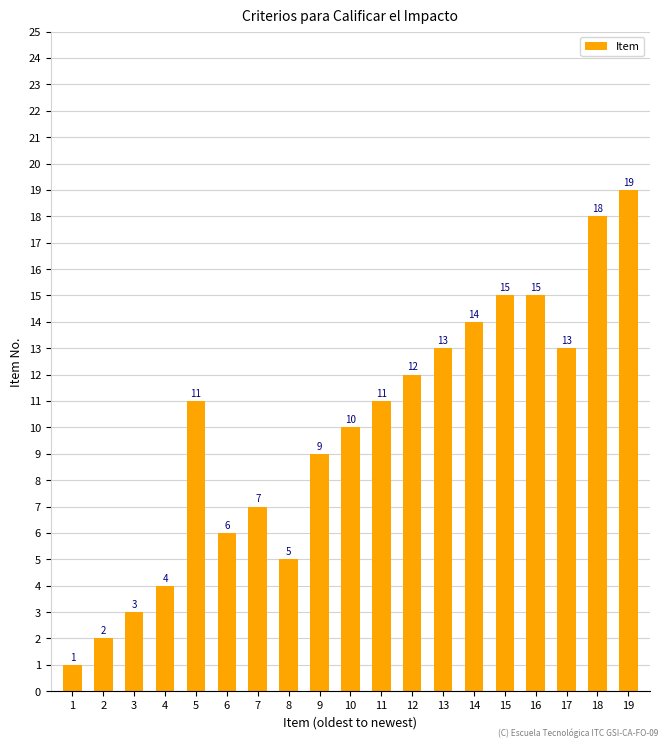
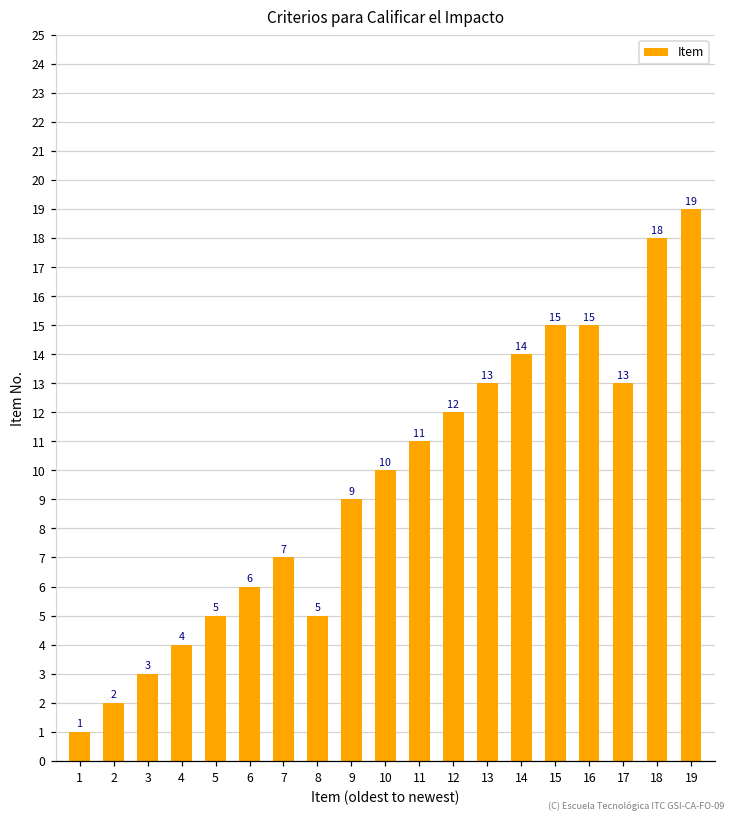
5: 11 -> 5
